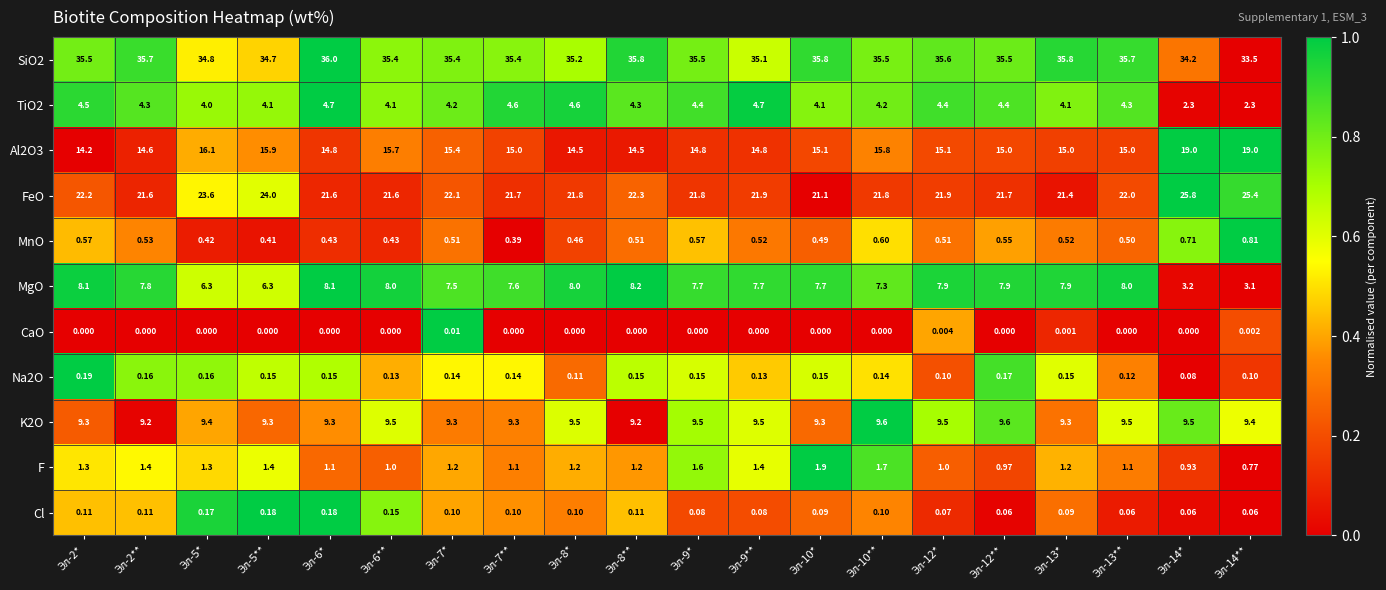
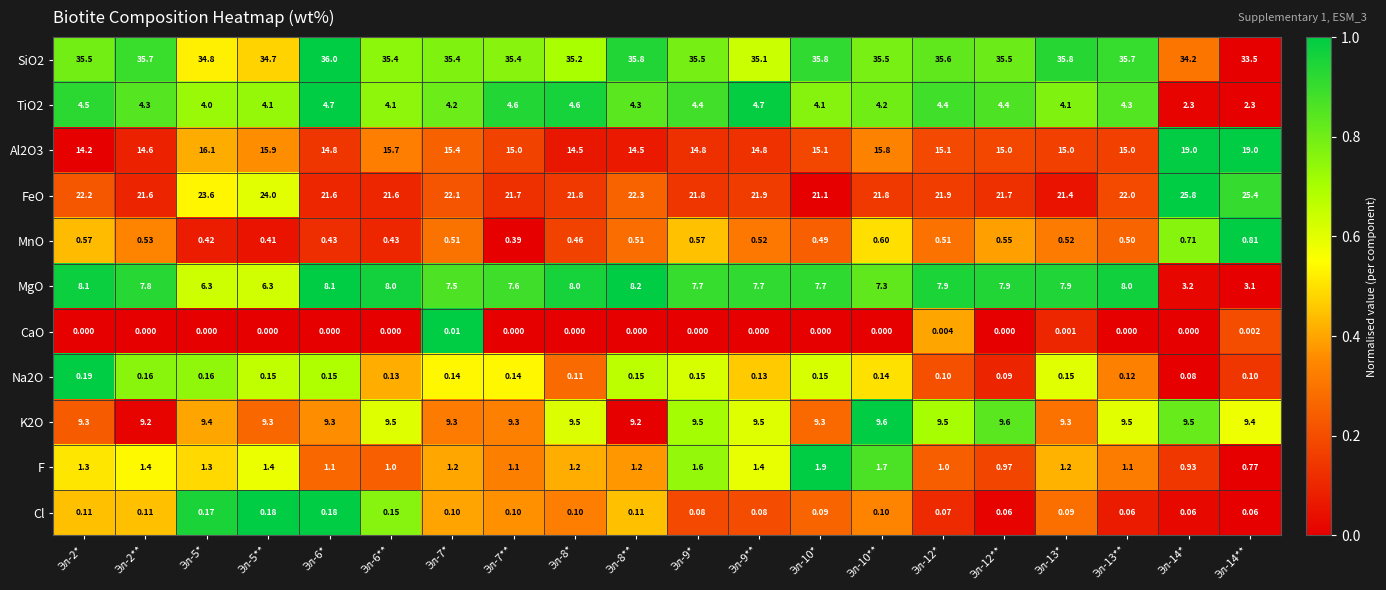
Na2O, Эл-12**: 0.17 -> 0.09
